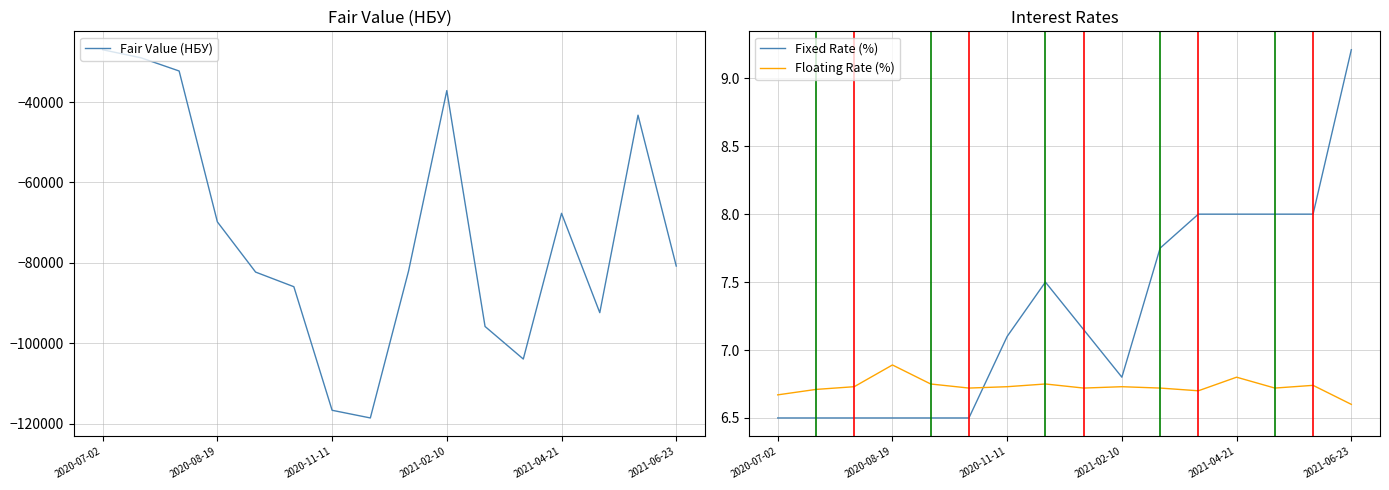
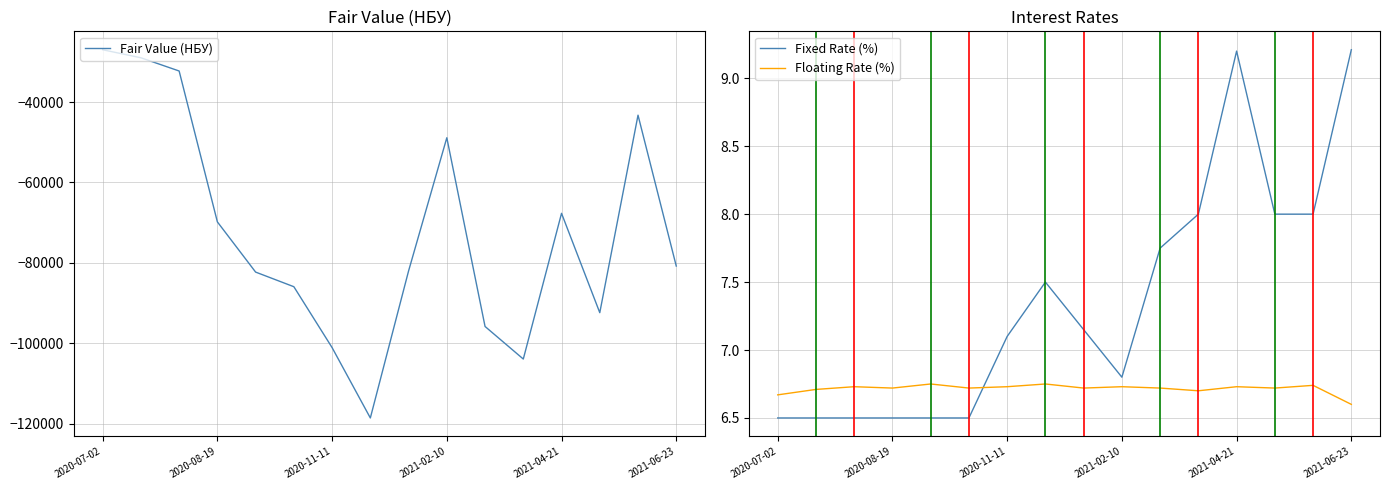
Fair Value (НБУ), 2020-11-11: -117000 -> -101000
Fair Value (НБУ), 2021-02-10: -37000 -> -49000
Interest Rates, Floating Rate (%), 2020-08-19: 6.89 -> 6.72
Interest Rates, Fixed Rate (%), 2021-04-21: 8.0 -> 9.2
Interest Rates, Floating Rate (%), 2021-04-21: 6.80 -> 6.73
